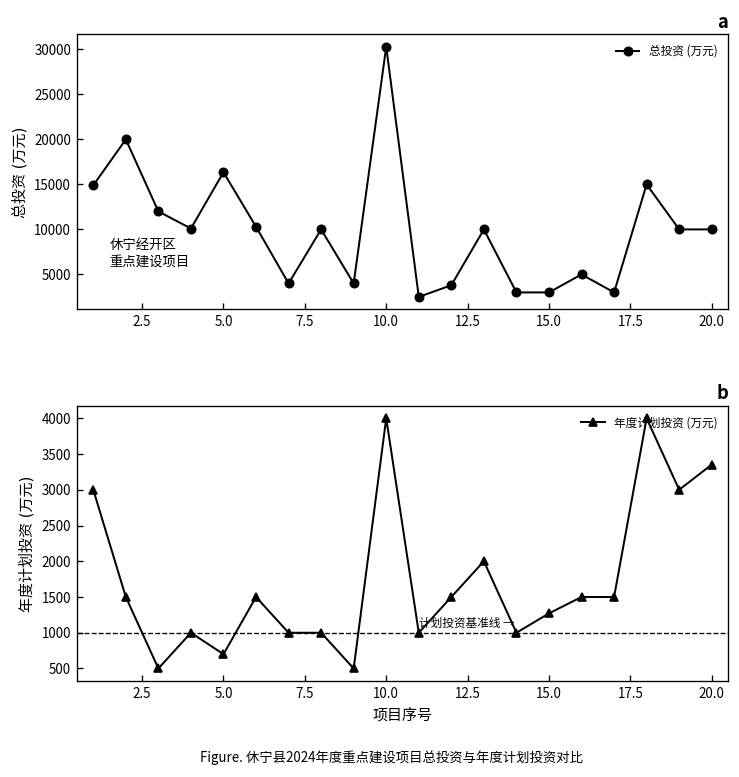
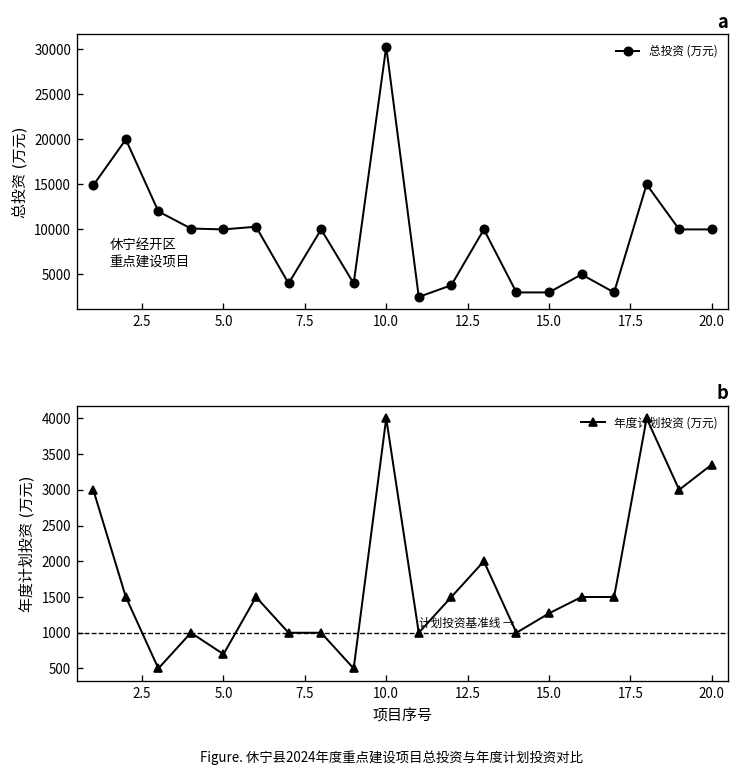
a, 5.0: 16000 -> 10000
